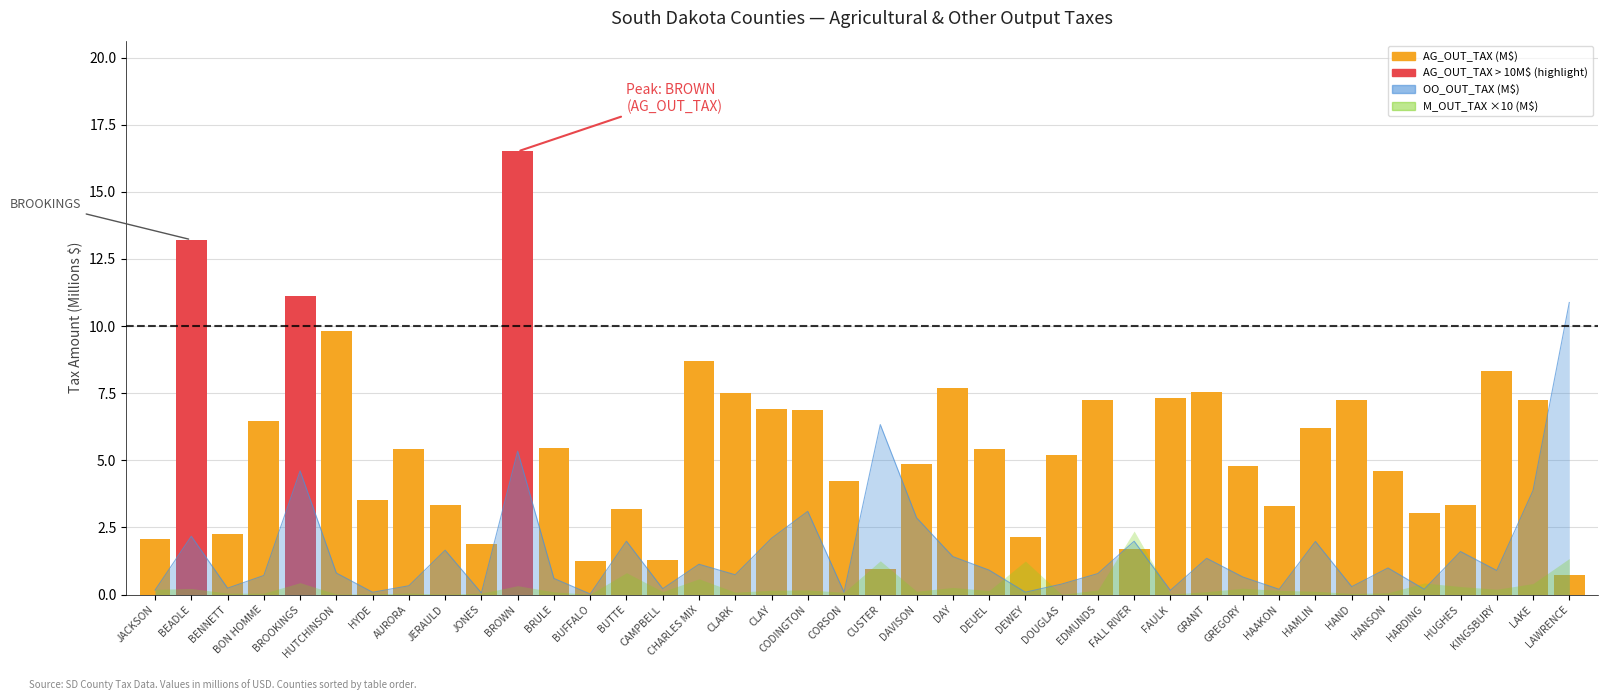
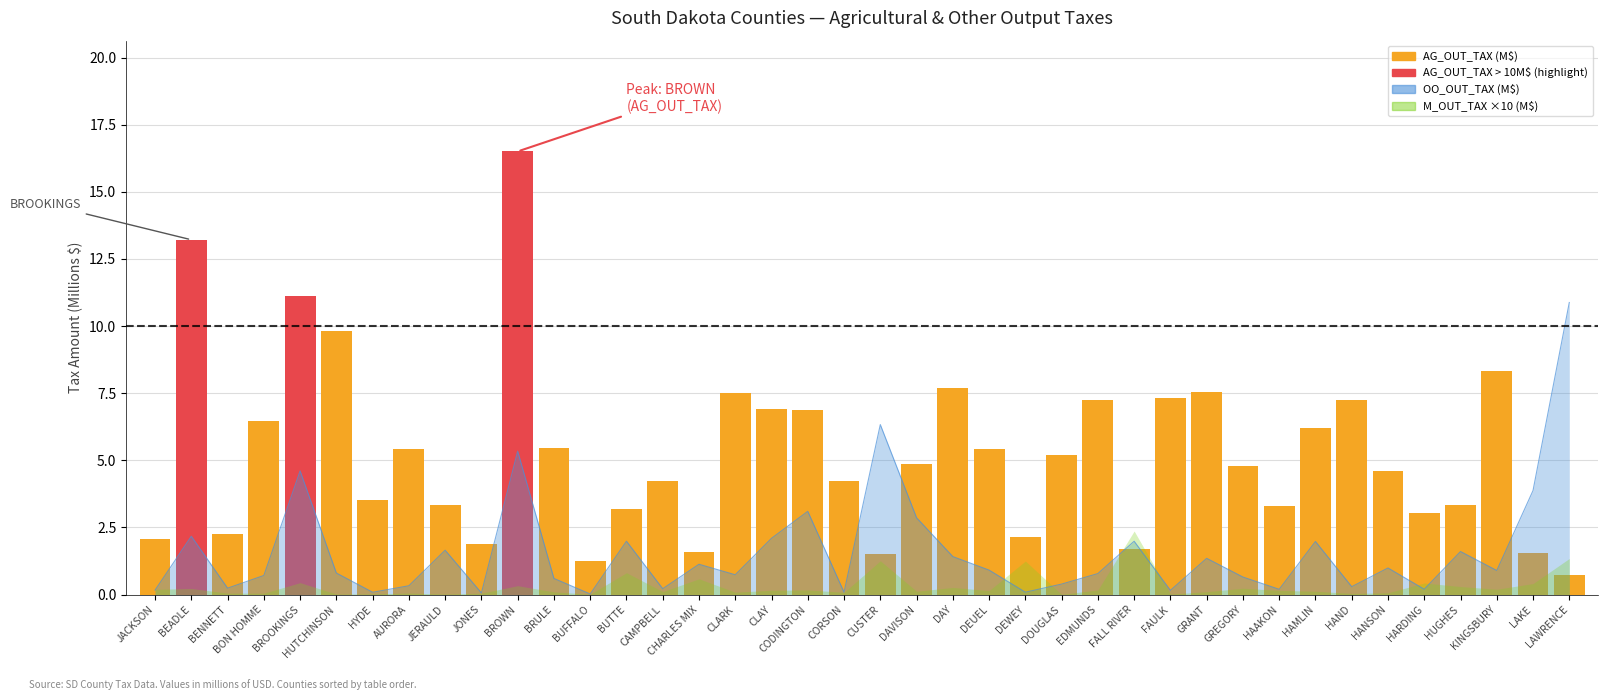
AG_OUT_TAX (M$), CAMPBELL: 1.3 -> 4.2
AG_OUT_TAX (M$), CHARLES MIX: 8.7 -> 1.6
AG_OUT_TAX (M$), CUSTER: 0.9 -> 1.5
AG_OUT_TAX (M$), LAKE: 7.2 -> 1.6
